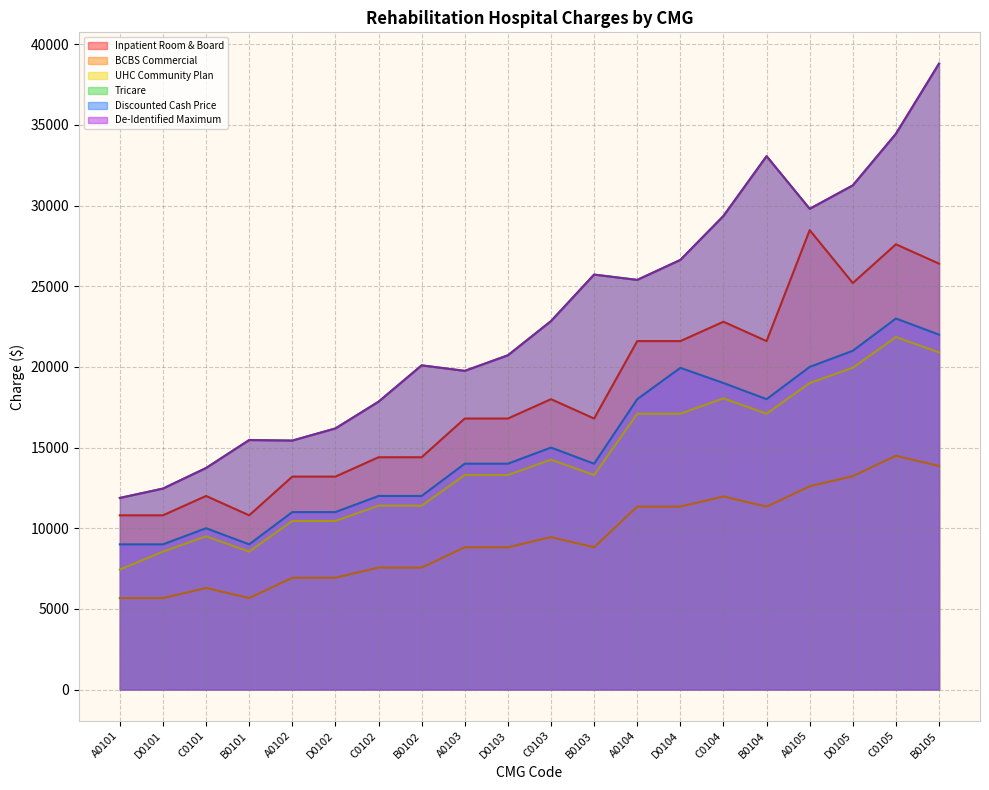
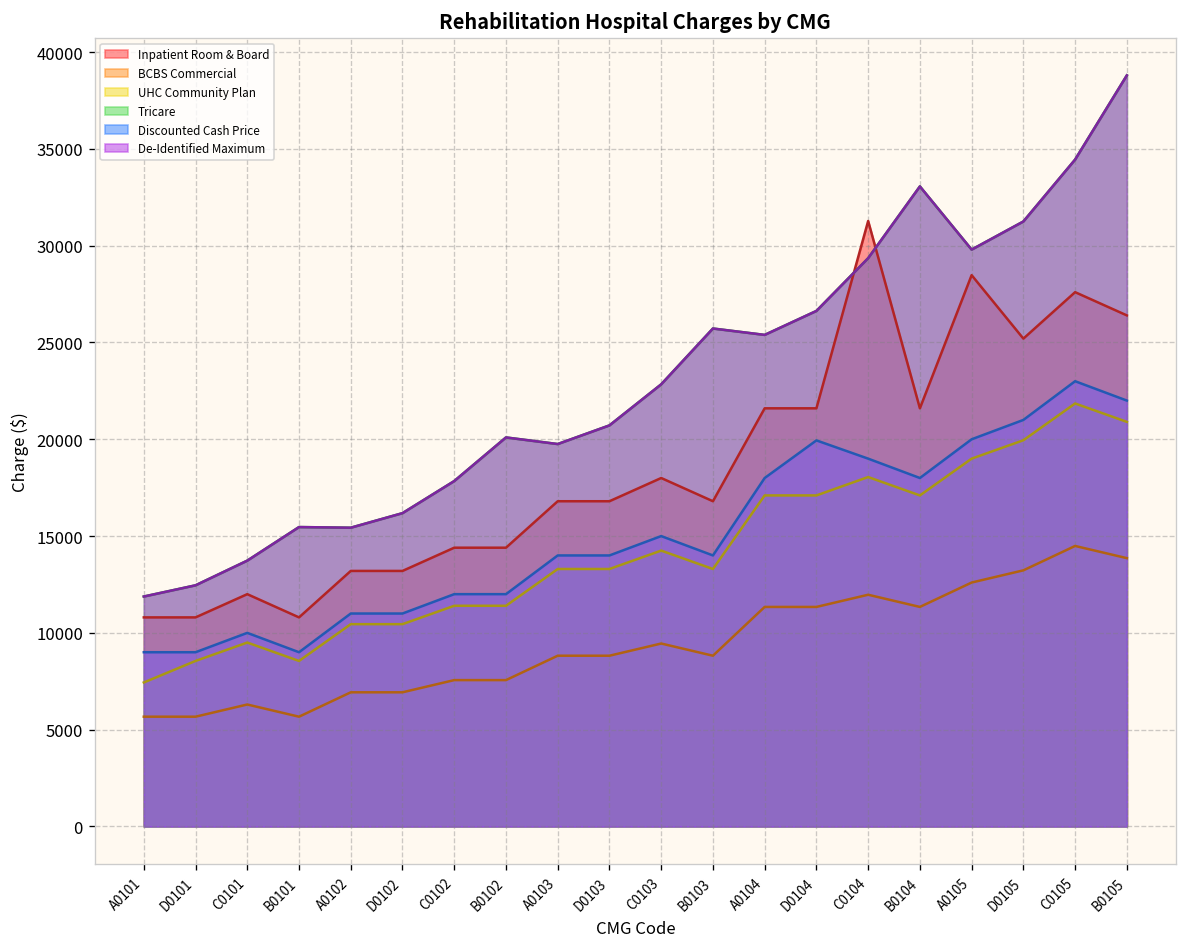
Inpatient Room & Board, C0104: 22800 -> 31300
